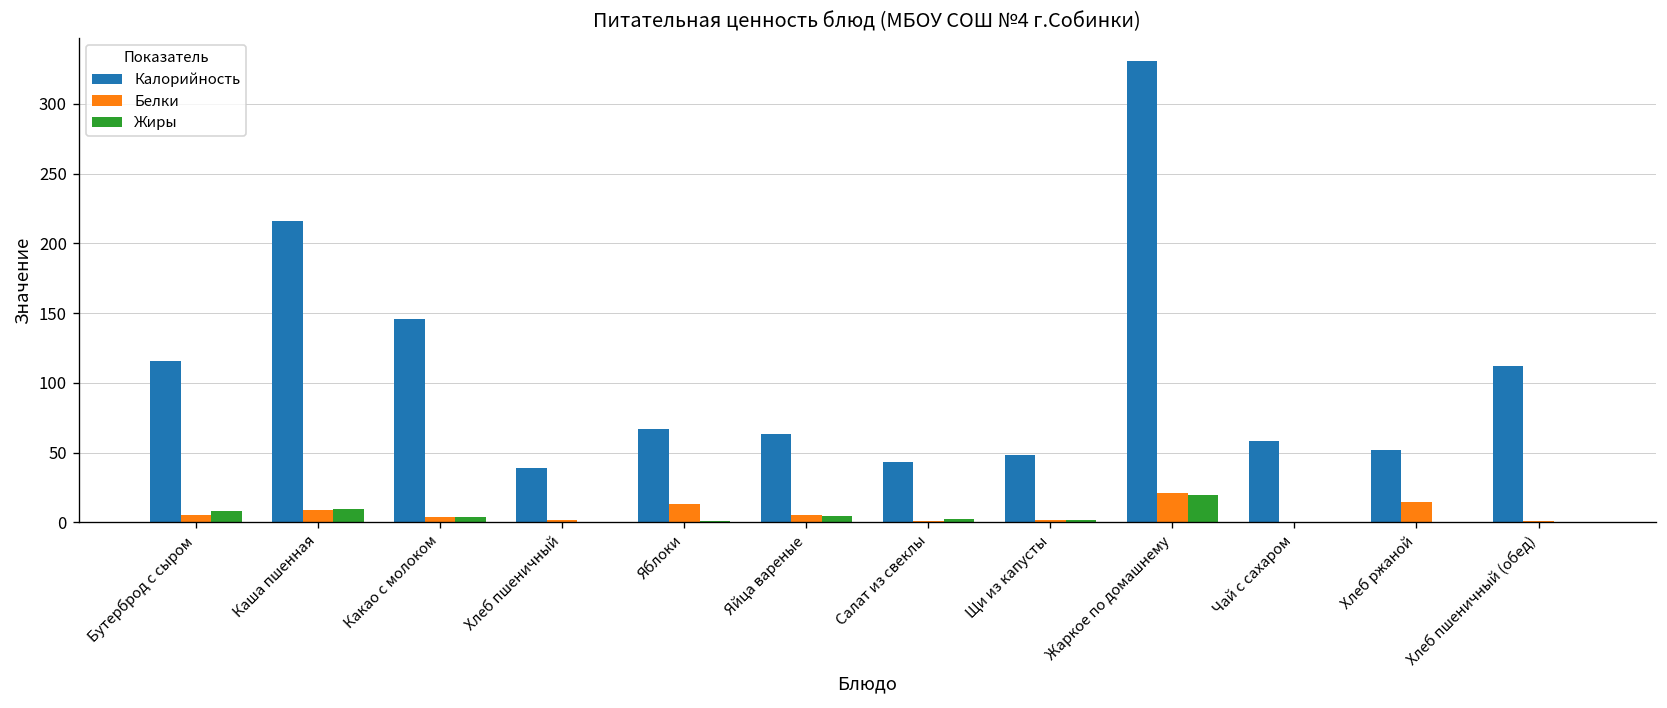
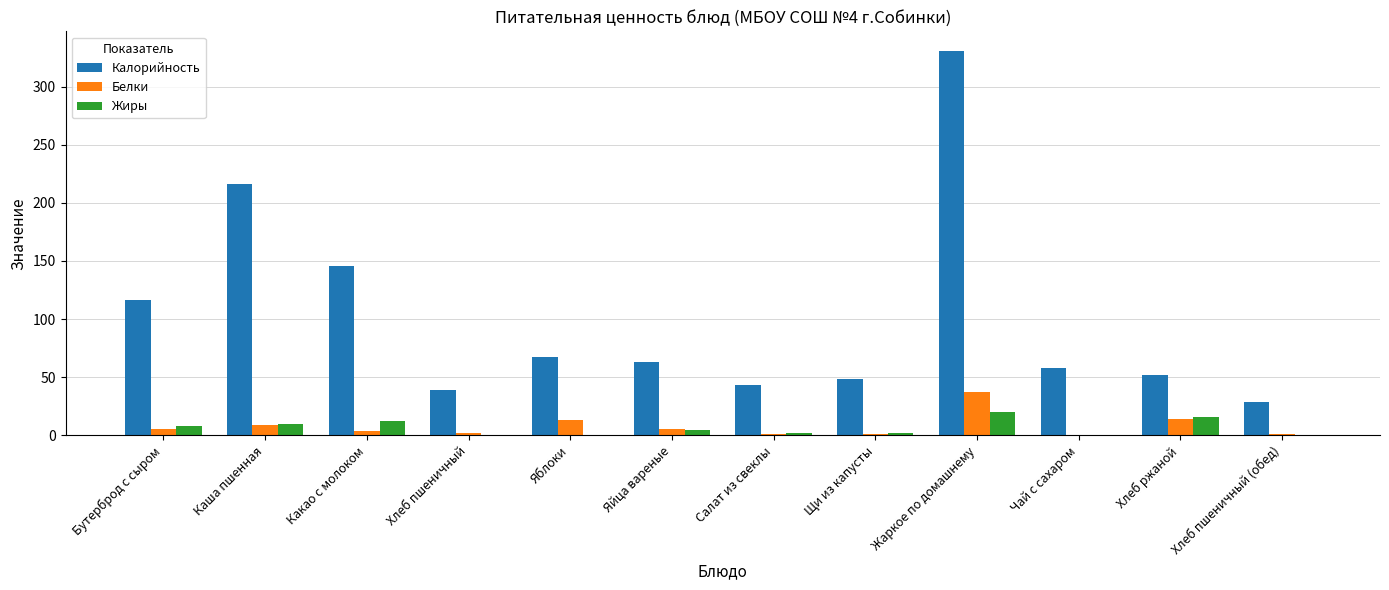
Жиры, Какао с молоком: 4 -> 12
Белки, Жаркое по домашнему: 21 -> 37
Жиры, Хлеб ржаной: 0 -> 16
Калорийность, Хлеб пшеничный (обед): 112 -> 29
